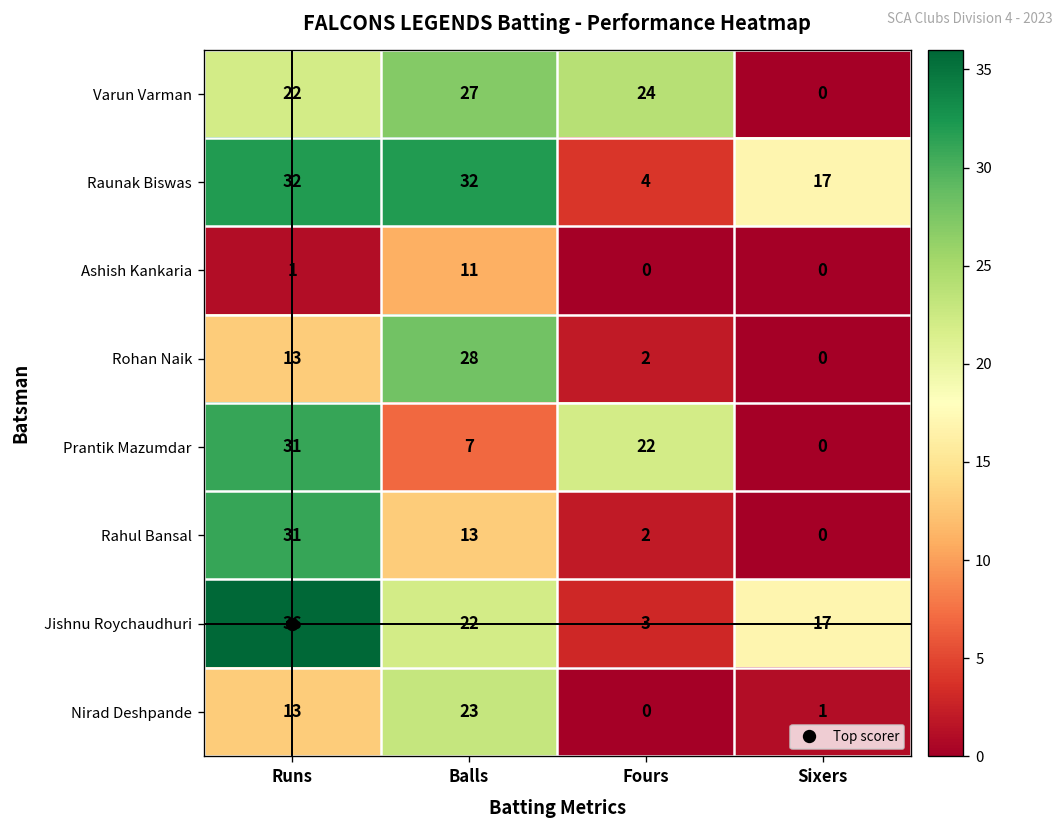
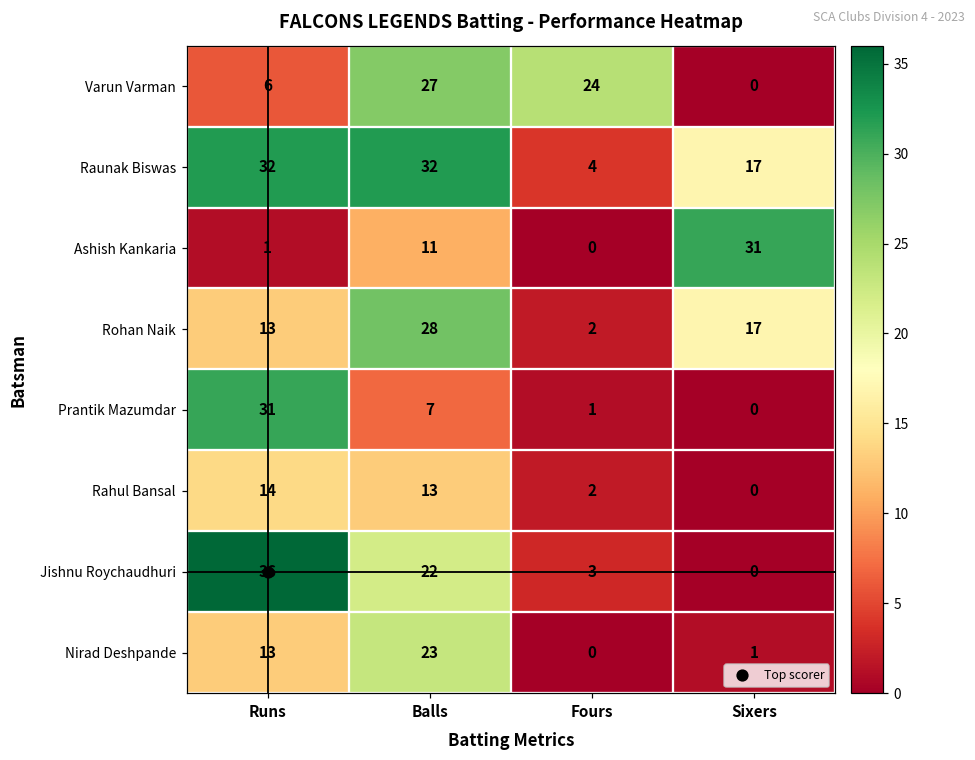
Varun Varman, Runs: 22 -> 6
Ashish Kankaria, Sixers: 0 -> 31
Rohan Naik, Sixers: 0 -> 17
Prantik Mazumdar, Fours: 22 -> 1
Rahul Bansal, Runs: 31 -> 14
Jishnu Roychaudhuri, Sixers: 17 -> 0
